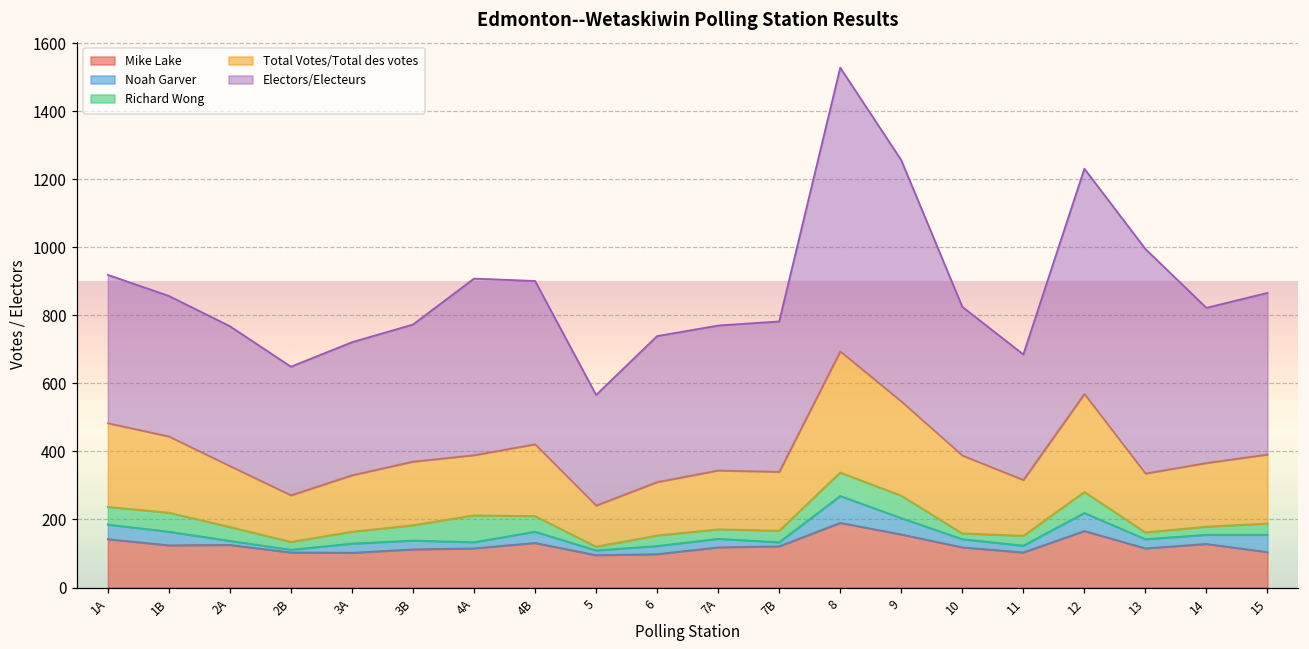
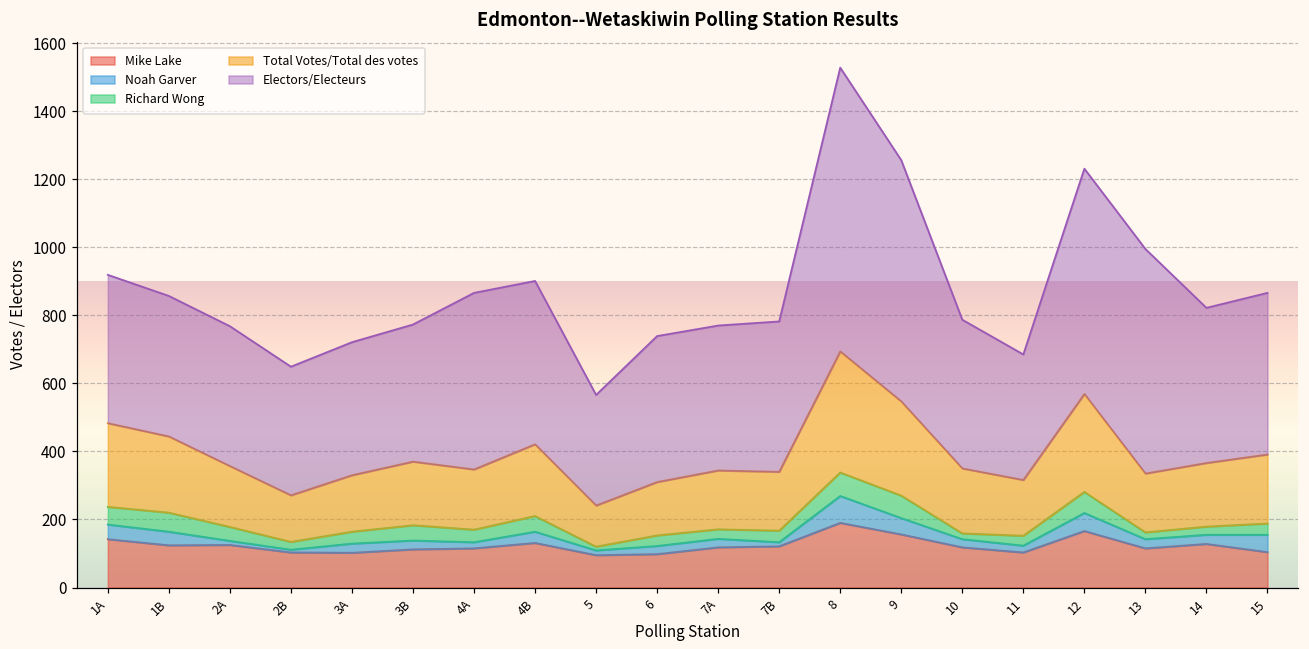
Richard Wong, 4A: 80 -> 40
Total Votes/Total des votes, 10: 230 -> 190
